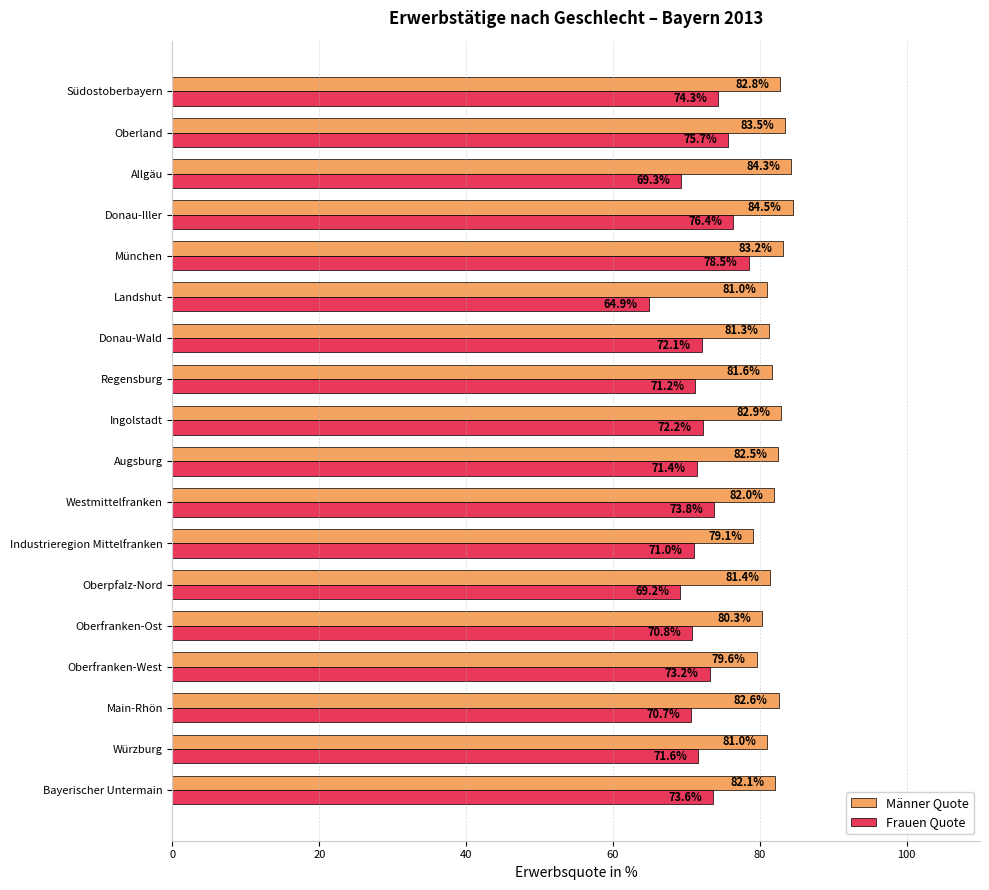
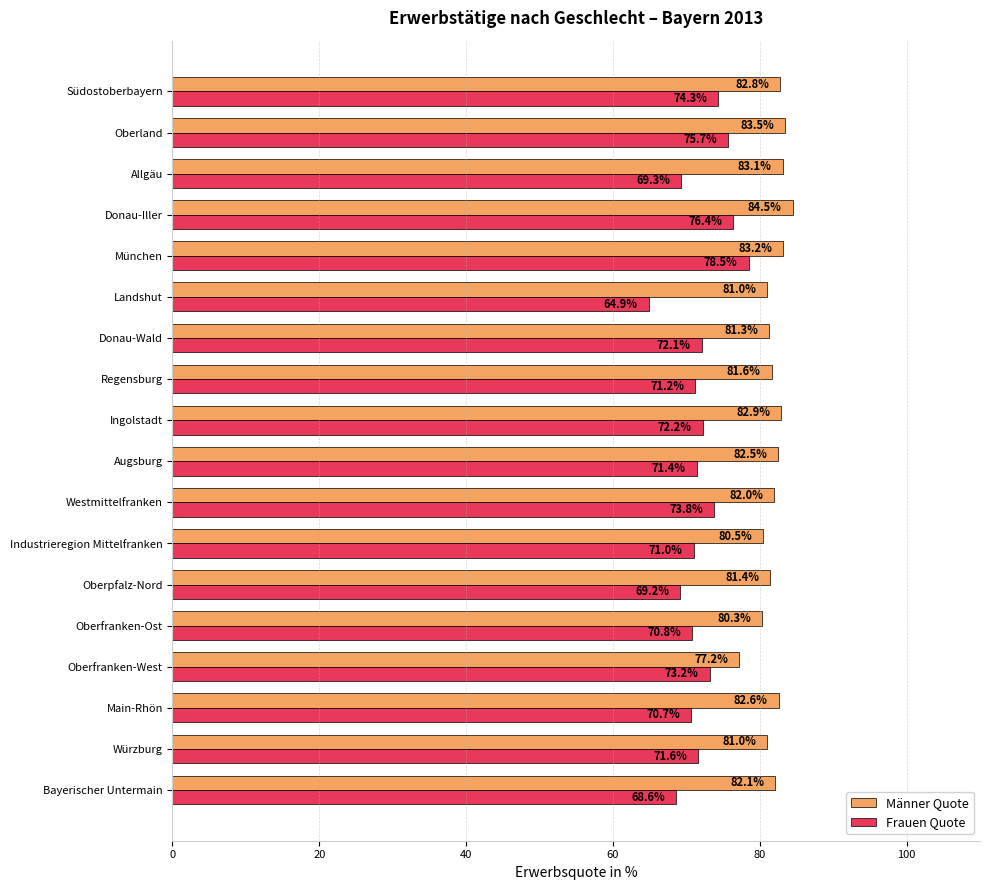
Männer Quote, Allgäu: 84.3% -> 83.1%
Männer Quote, Industrieregion Mittelfranken: 79.1% -> 80.5%
Männer Quote, Oberfranken-West: 79.6% -> 77.2%
Frauen Quote, Bayerischer Untermain: 73.6% -> 68.6%
